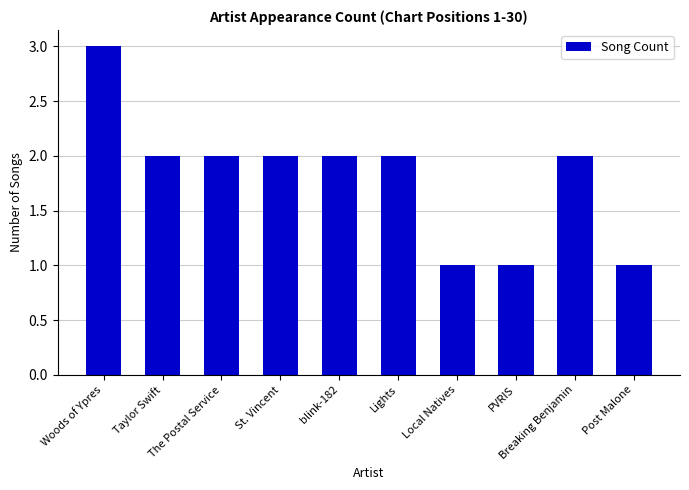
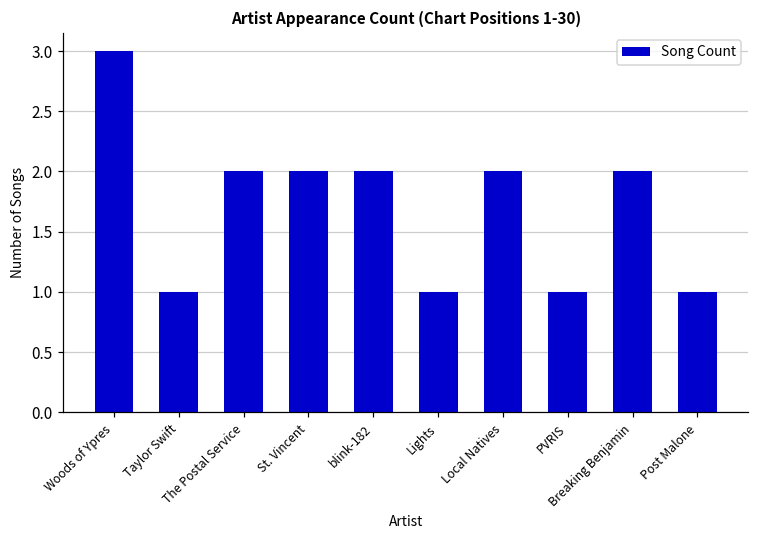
Taylor Swift: 2 -> 1
Lights: 2 -> 1
Local Natives: 1 -> 2
